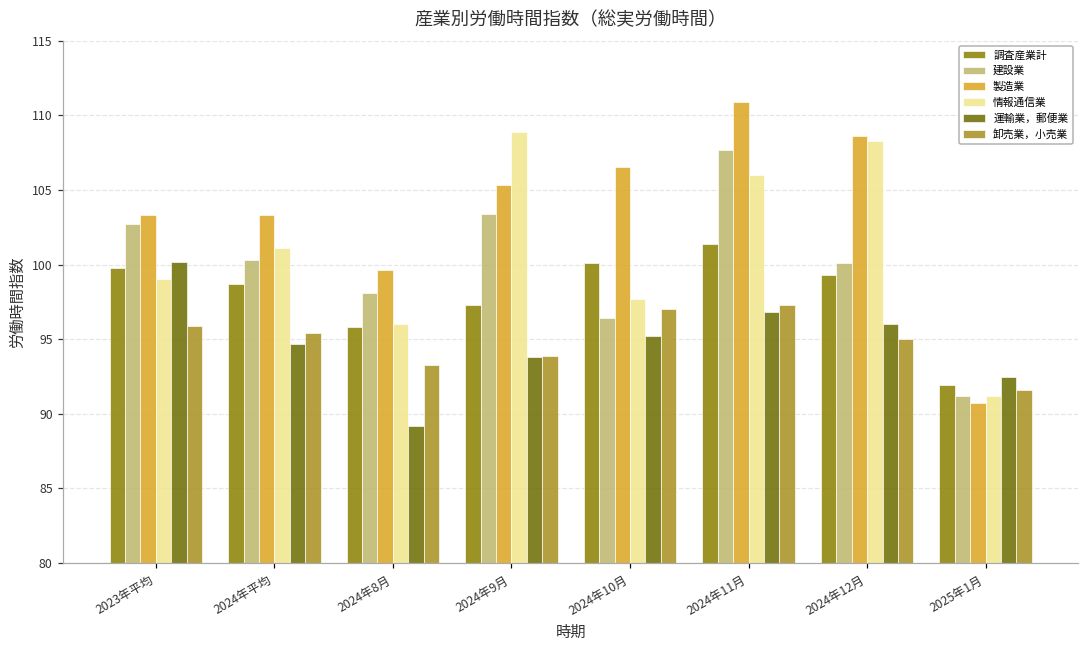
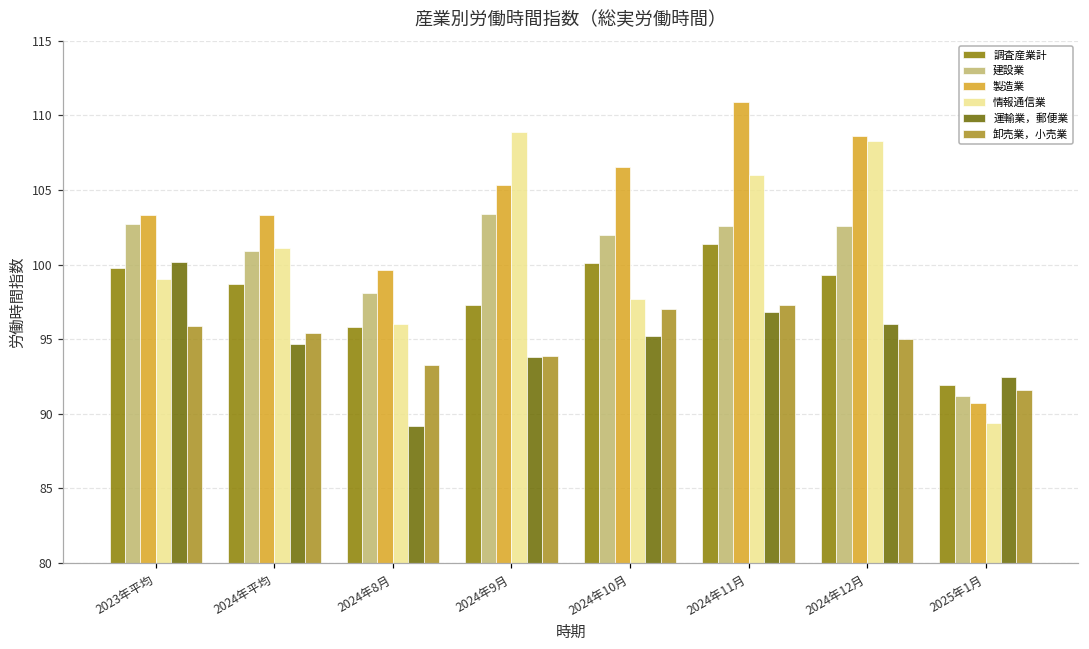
建設業, 2024年平均: 100.3 -> 100.9
建設業, 2024年10月: 96.4 -> 102.0
建設業, 2024年11月: 107.7 -> 102.6
建設業, 2024年12月: 100.1 -> 102.6
情報通信業, 2025年1月: 91.2 -> 89.4
